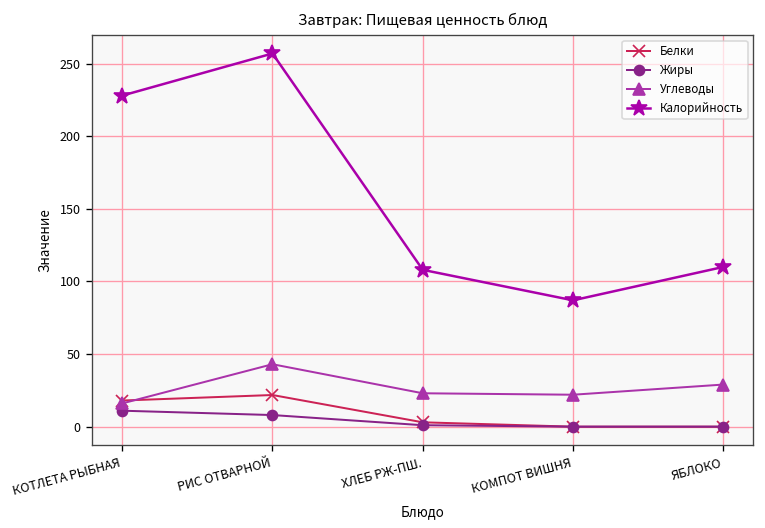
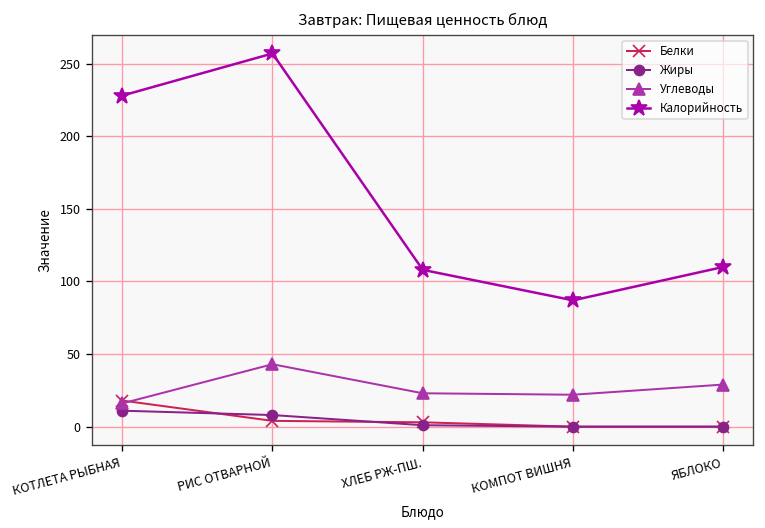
Белки, РИС ОТВАРНОЙ: 22 -> 4
